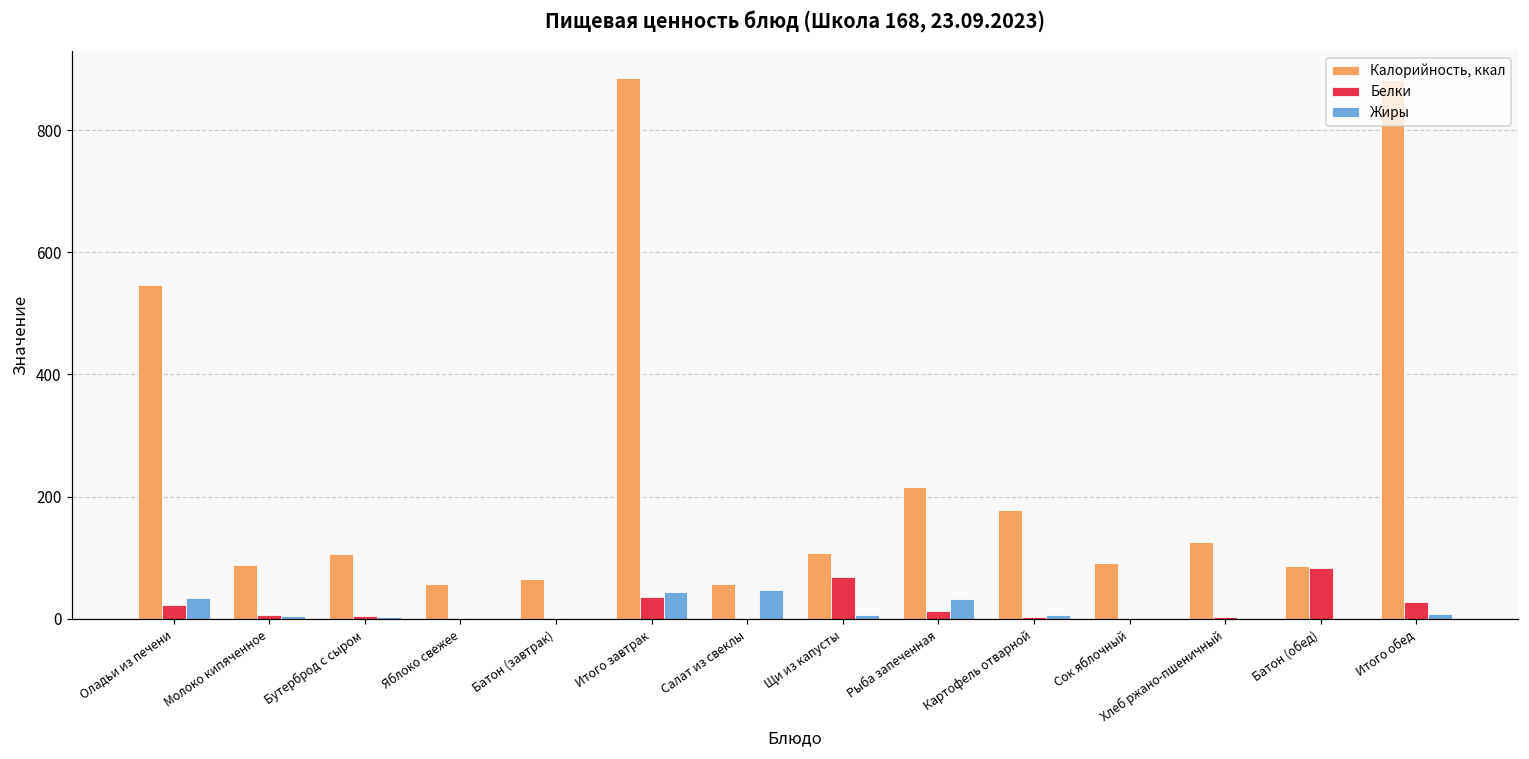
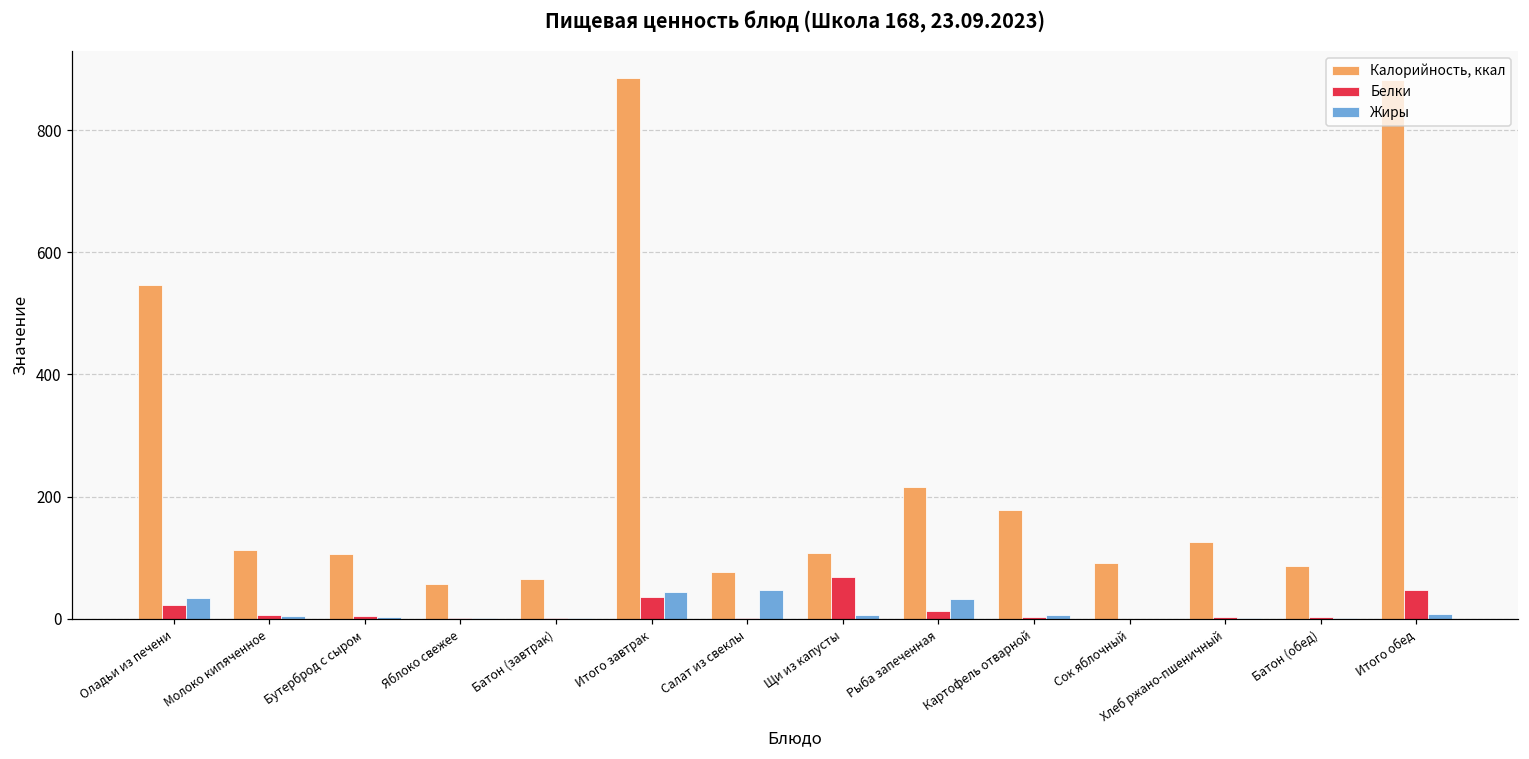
Калорийность, ккал, Молоко кипяченное: 90 -> 110
Калорийность, ккал, Салат из свеклы: 60 -> 80
Белки, Батон (обед): 80 -> 0
Белки, Итого обед: 30 -> 50
